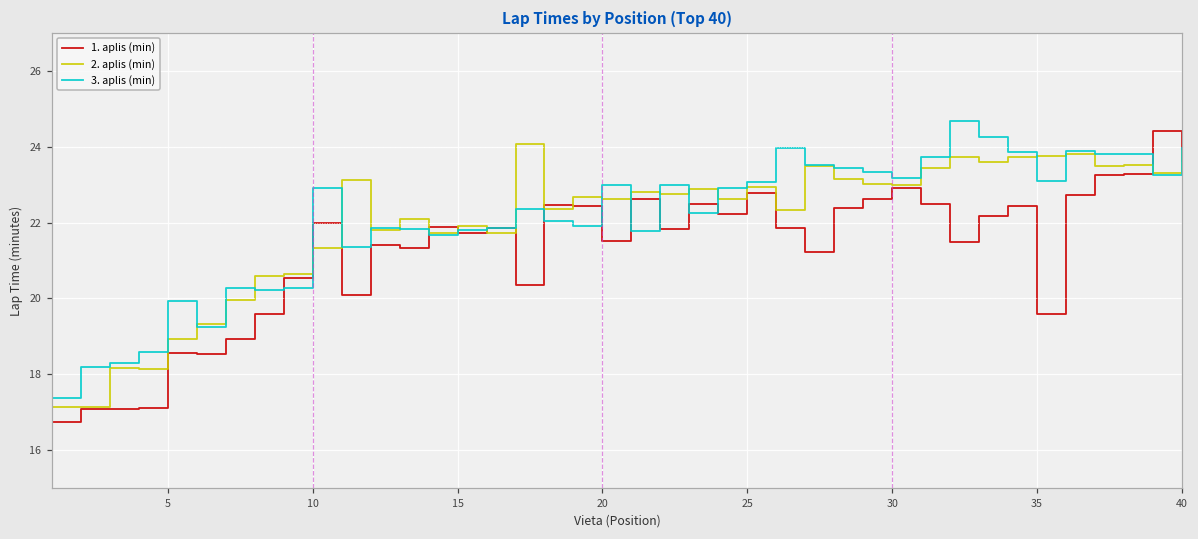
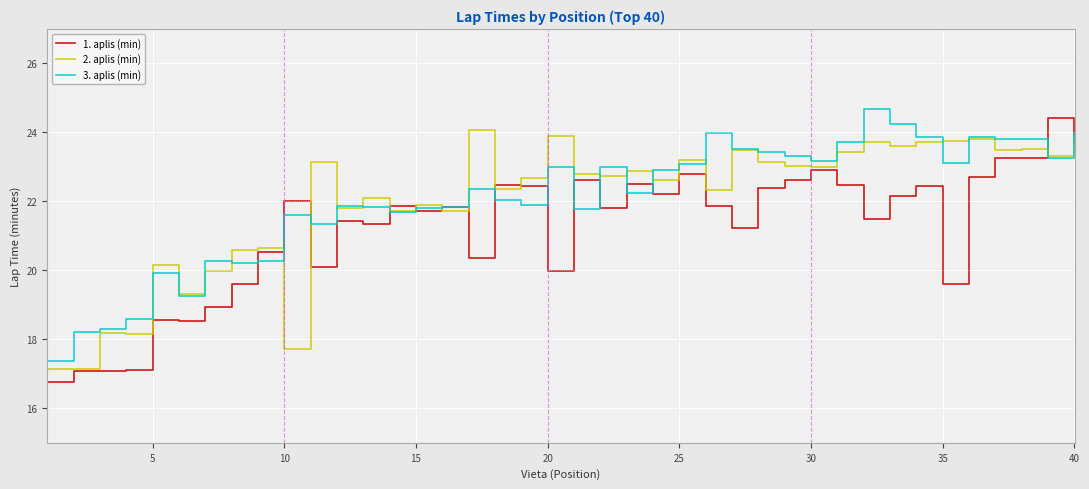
2. aplis (min), 5: 18.9 -> 20.2
2. aplis (min), 10: 21.3 -> 17.7
3. aplis (min), 10: 22.9 -> 21.6
1. aplis (min), 20: 21.5 -> 20.0
2. aplis (min), 20: 22.6 -> 23.9
2. aplis (min), 25: 22.9 -> 23.2
